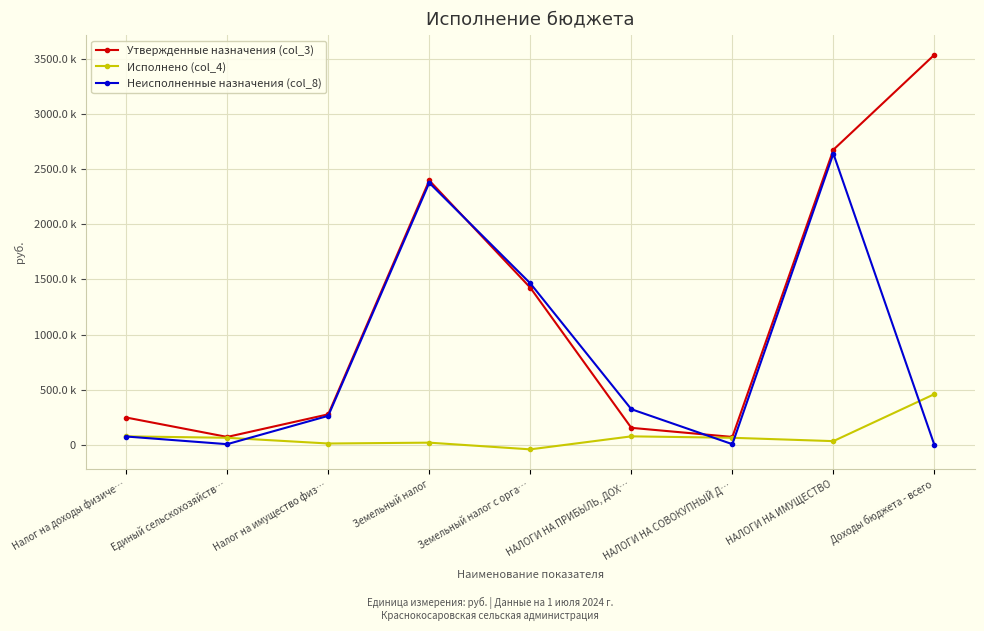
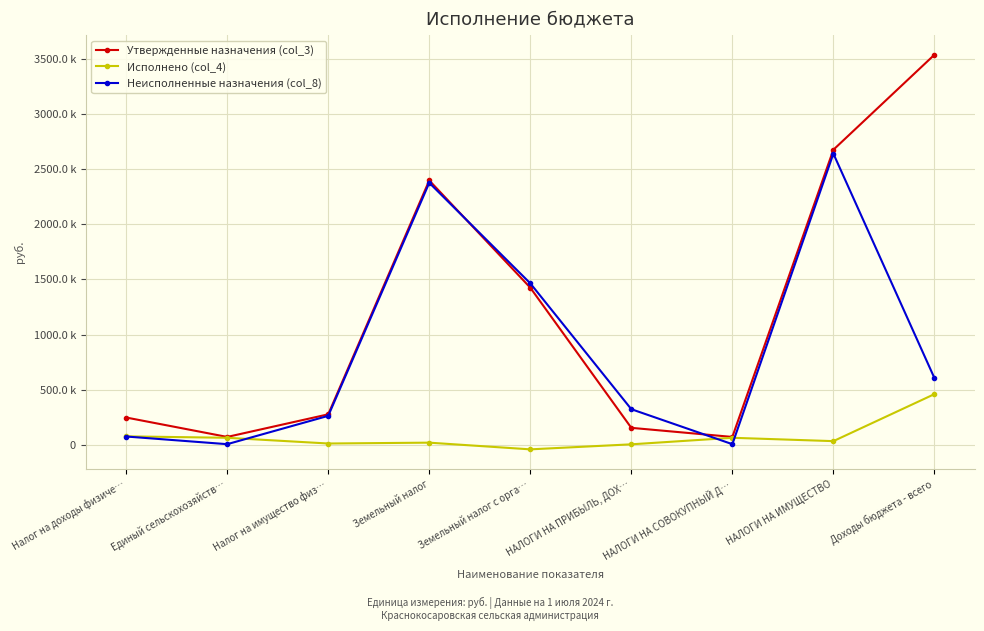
Исполнено (col_4), НАЛОГИ НА ПРИБЫЛЬ, ДОХ…: 80000 -> 10000
Неисполненные назначения (col_8), Доходы бюджета - всего: 0 -> 610000
